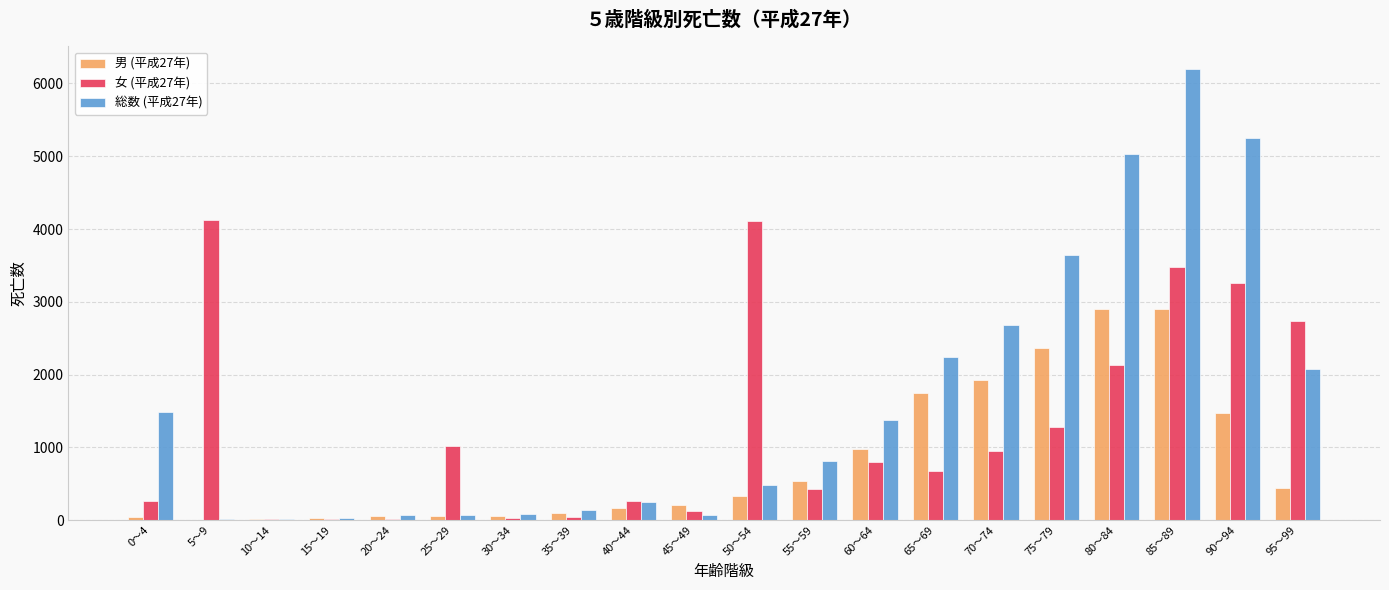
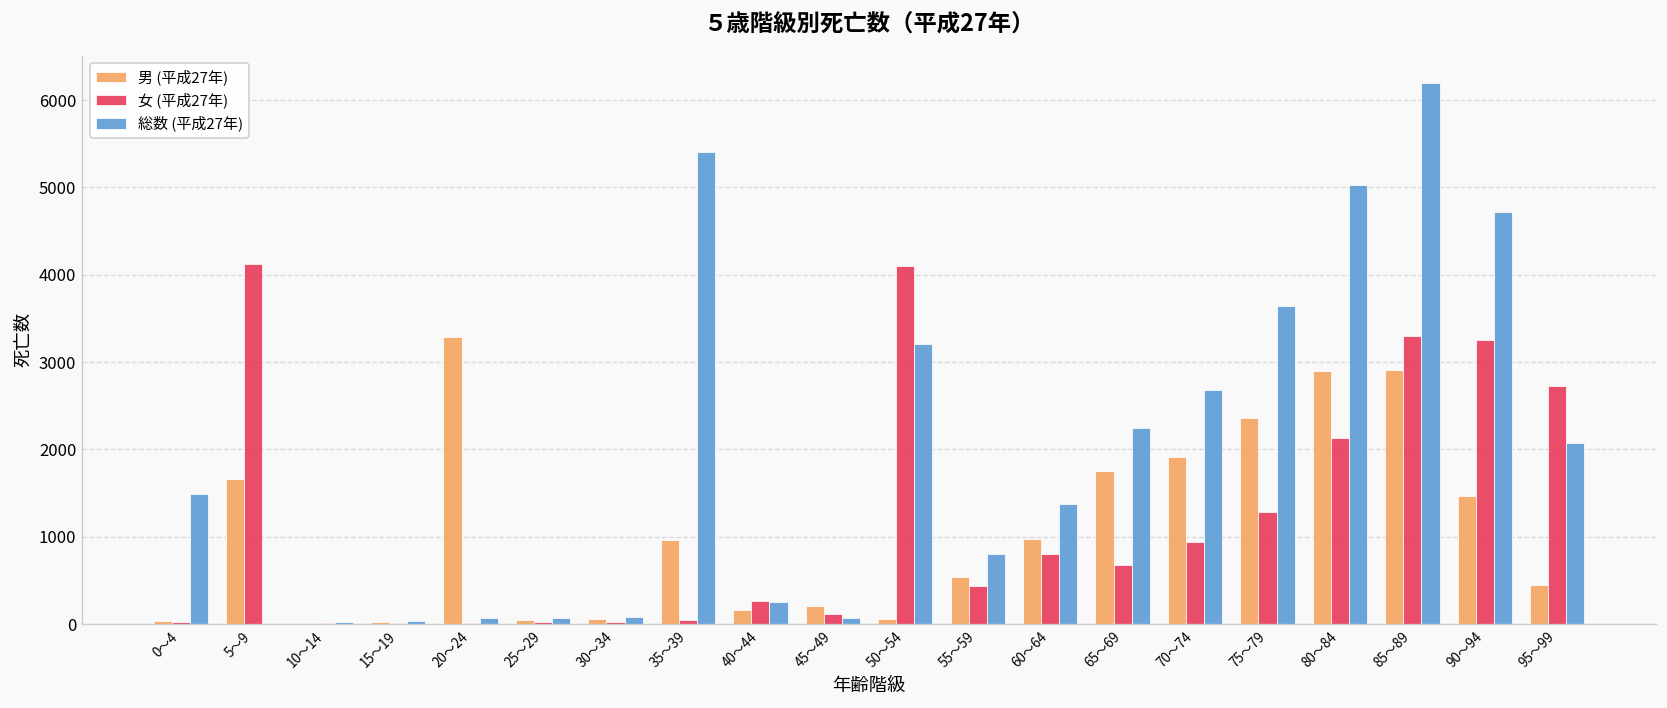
女 (平成27年), 0～4: 300 -> 0
男 (平成27年), 5～9: 0 -> 1700
男 (平成27年), 20～24: 100 -> 3300
女 (平成27年), 25～29: 1000 -> 0
男 (平成27年), 35～39: 100 -> 1000
総数 (平成27年), 35～39: 100 -> 5400
男 (平成27年), 50～54: 300 -> 100
総数 (平成27年), 50～54: 500 -> 3200
女 (平成27年), 85～89: 3500 -> 3300
総数 (平成27年), 90～94: 5200 -> 4700
